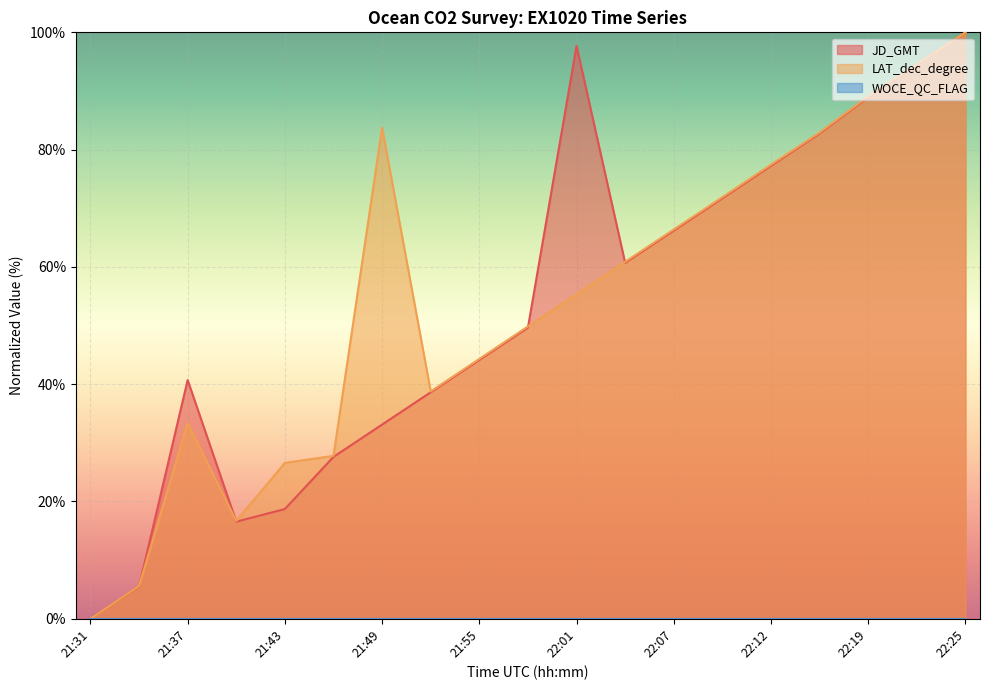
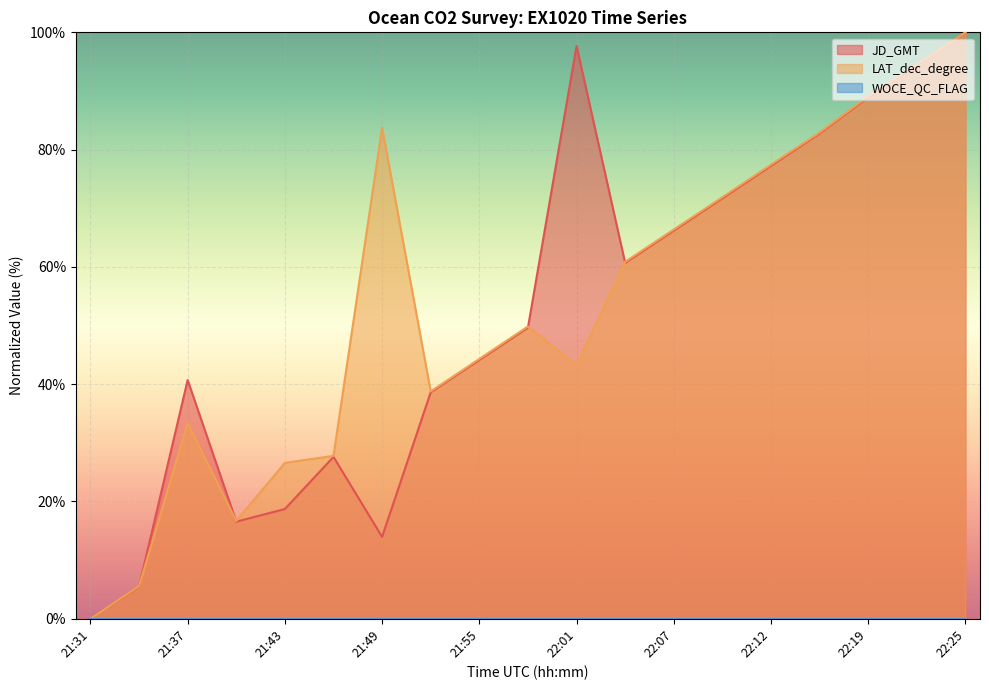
JD_GMT, 21:49: 33% -> 14%
LAT_dec_degree, 22:01: 55% -> 43%
